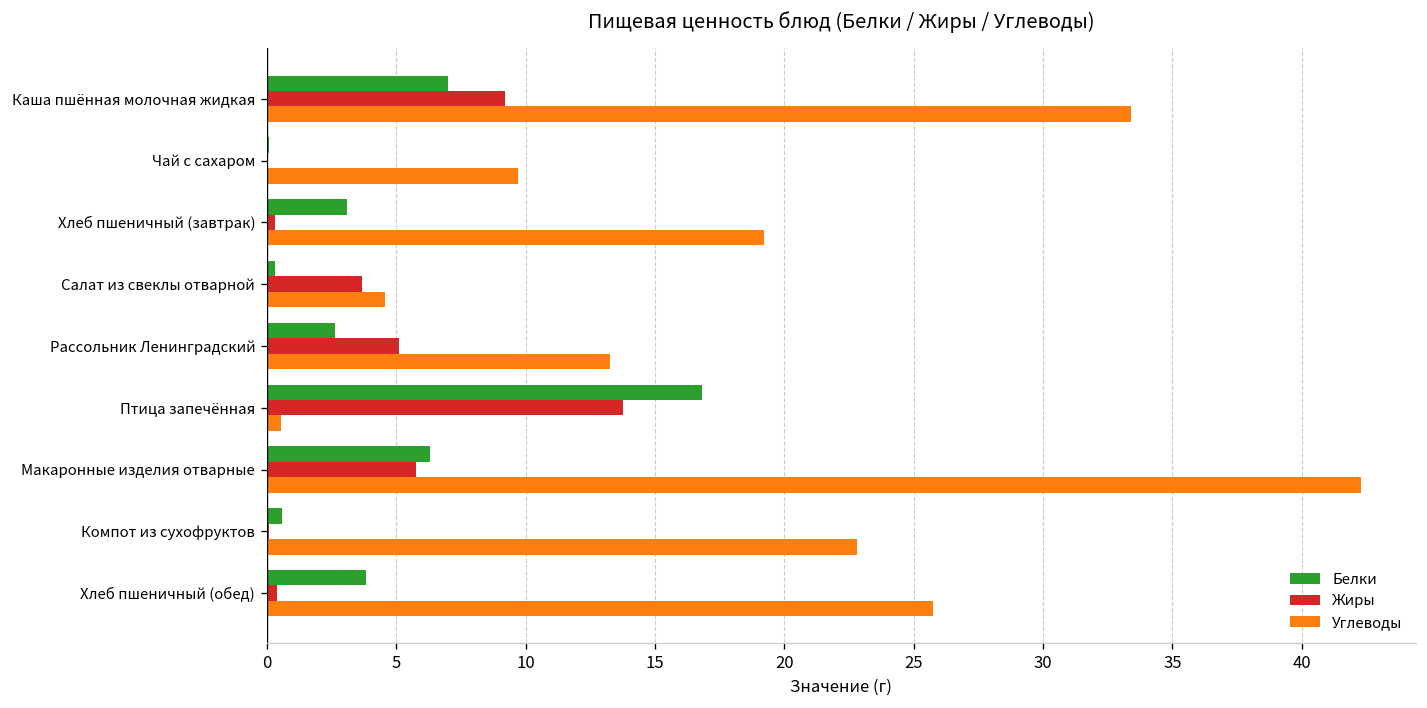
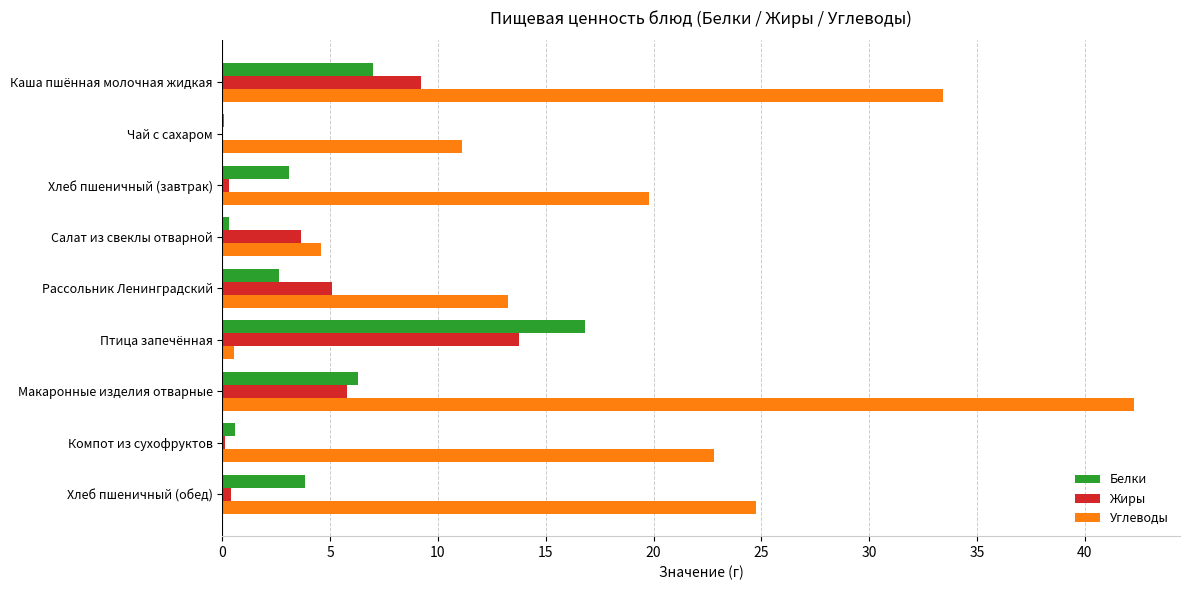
Углеводы, Чай с сахаром: 9.7 -> 11.1
Углеводы, Хлеб пшеничный (завтрак): 19.2 -> 19.8
Углеводы, Хлеб пшеничный (обед): 25.7 -> 24.8
